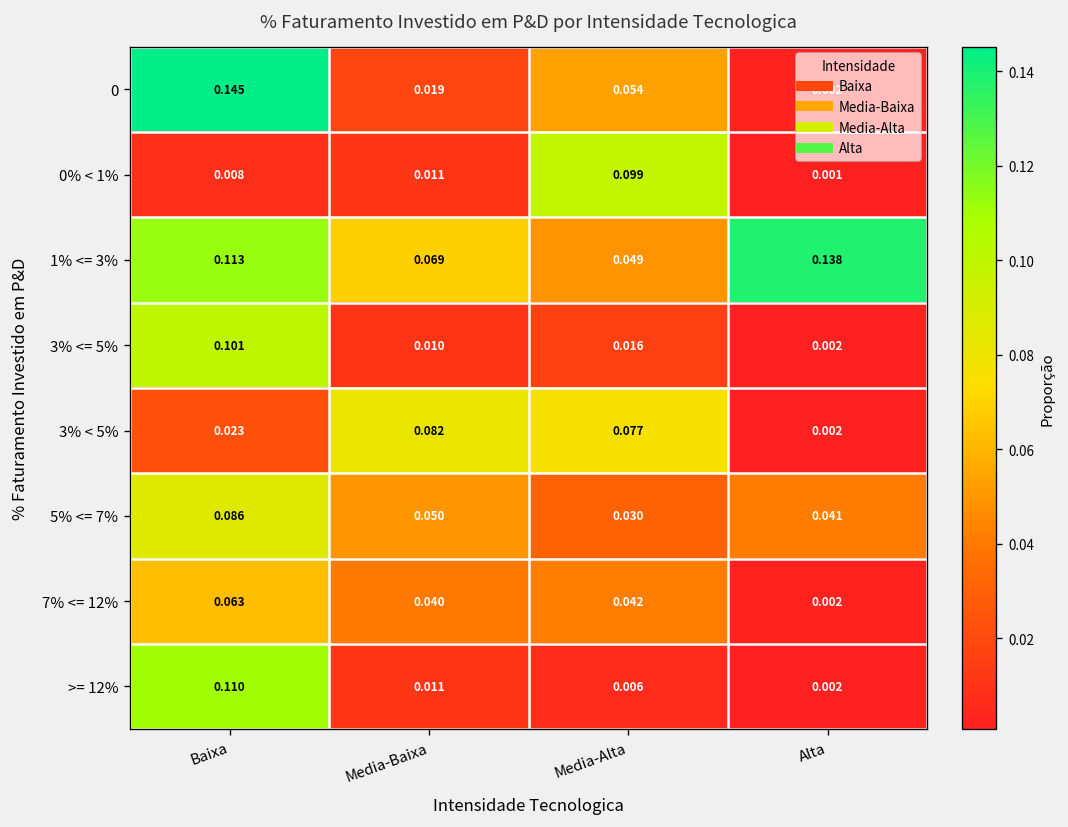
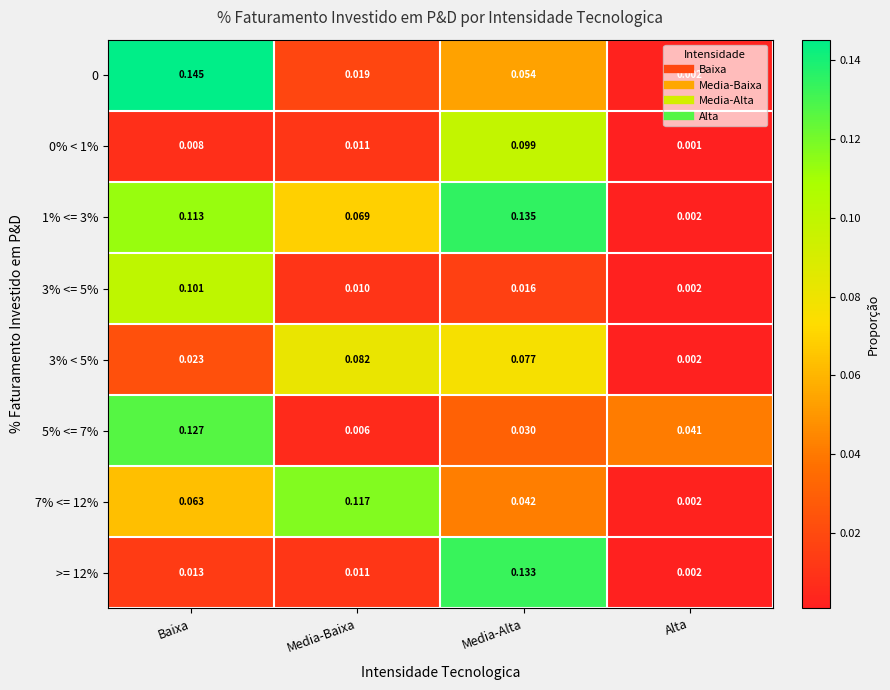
1% <= 3%, Media-Alta: 0.049 -> 0.135
1% <= 3%, Alta: 0.138 -> 0.002
5% <= 7%, Baixa: 0.086 -> 0.127
5% <= 7%, Media-Baixa: 0.050 -> 0.006
7% <= 12%, Media-Baixa: 0.040 -> 0.117
>= 12%, Baixa: 0.110 -> 0.013
>= 12%, Media-Alta: 0.006 -> 0.133
